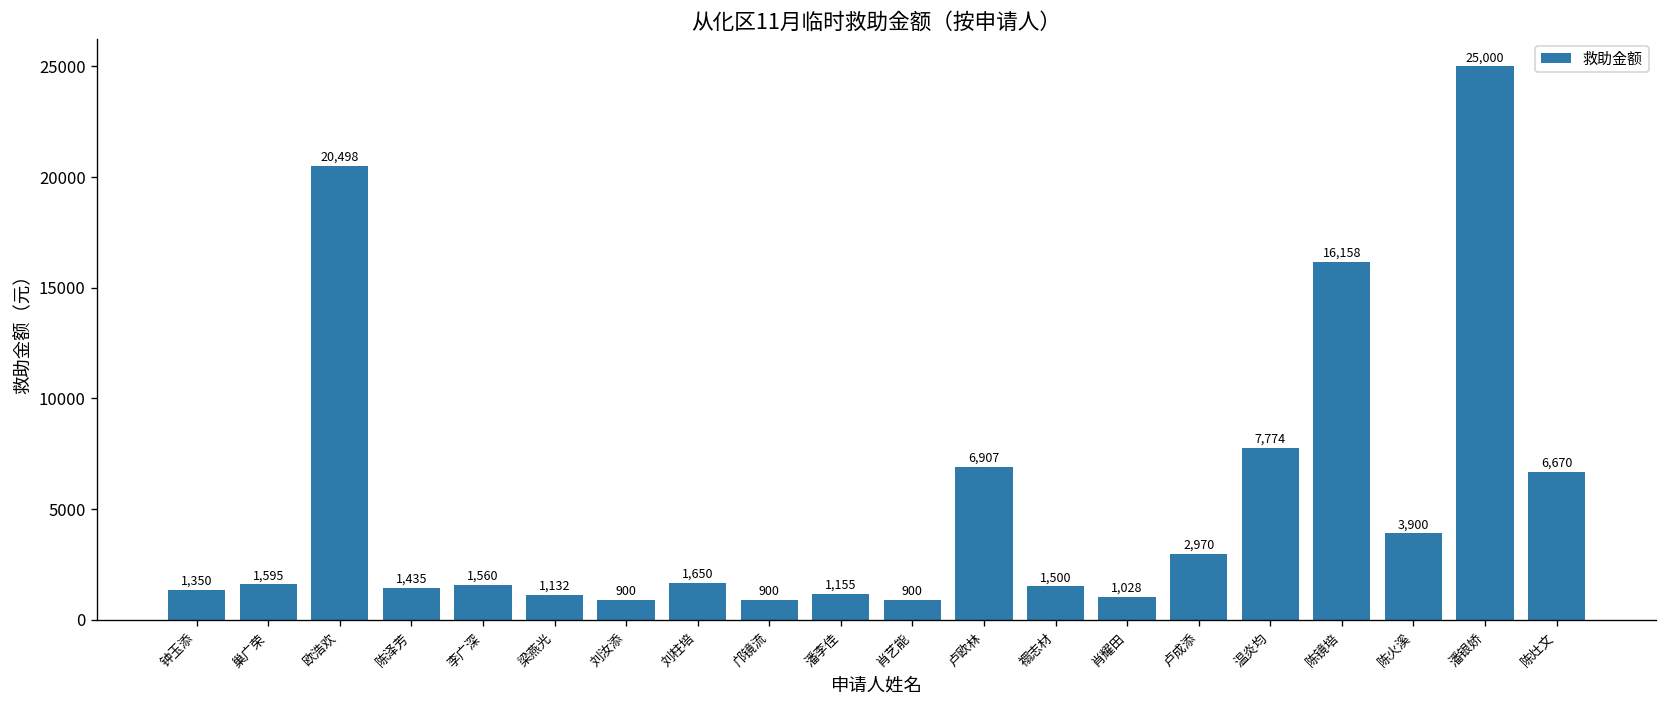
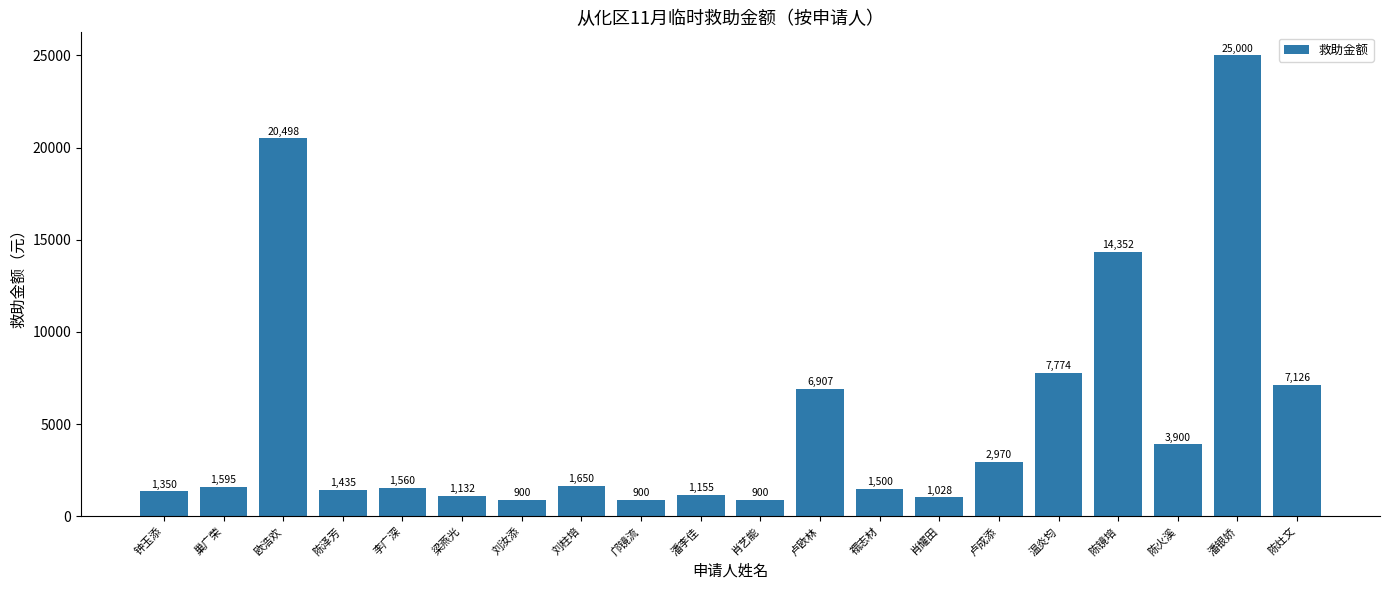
陈镜培: 16,158 -> 14,352
陈灶文: 6,670 -> 7,126
